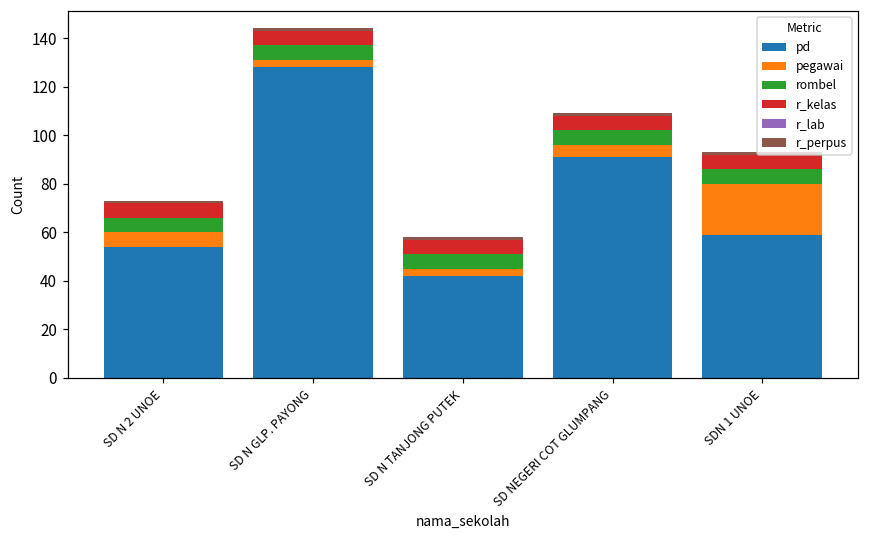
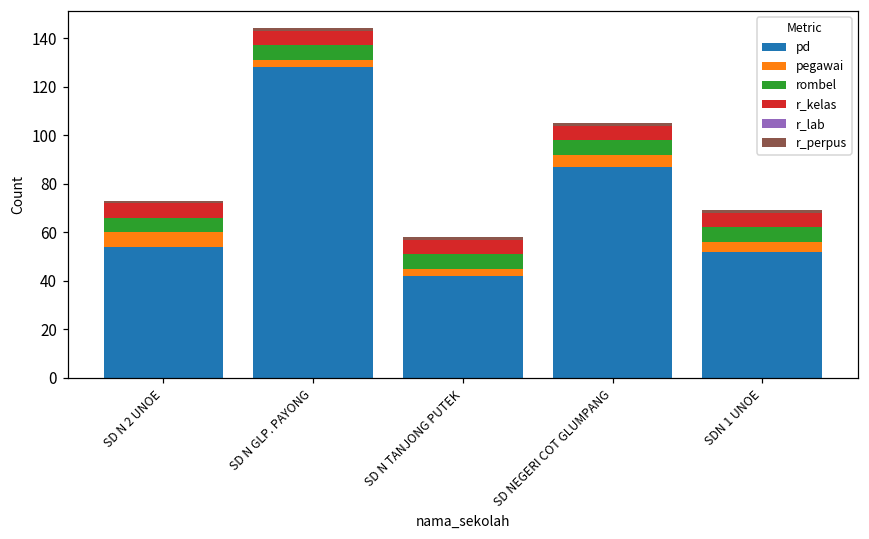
pd, SD NEGERI COT GLUMPANG: 91 -> 87
pd, SDN 1 UNOE: 59 -> 52
pegawai, SDN 1 UNOE: 21 -> 4
